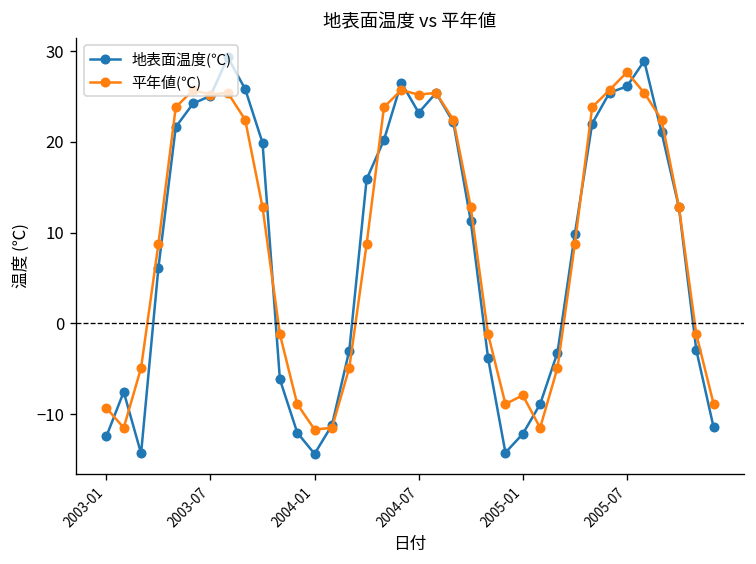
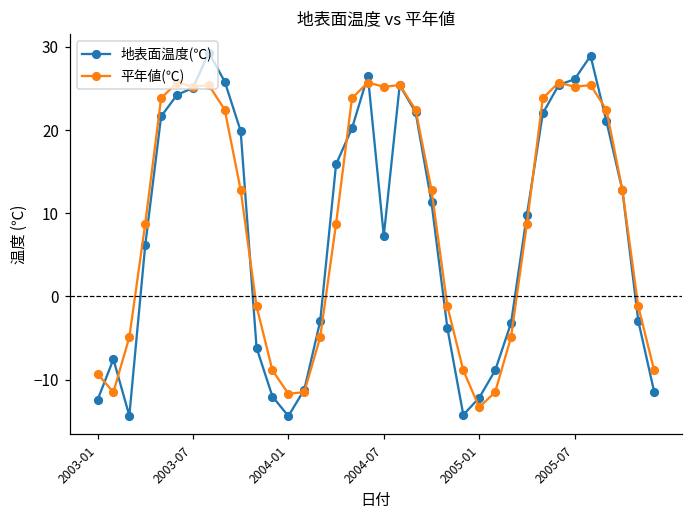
地表面温度(℃), 2004-07: 23 -> 7
平年値(℃), 2005-01: -8 -> -13
平年値(℃), 2005-07: 28 -> 25
